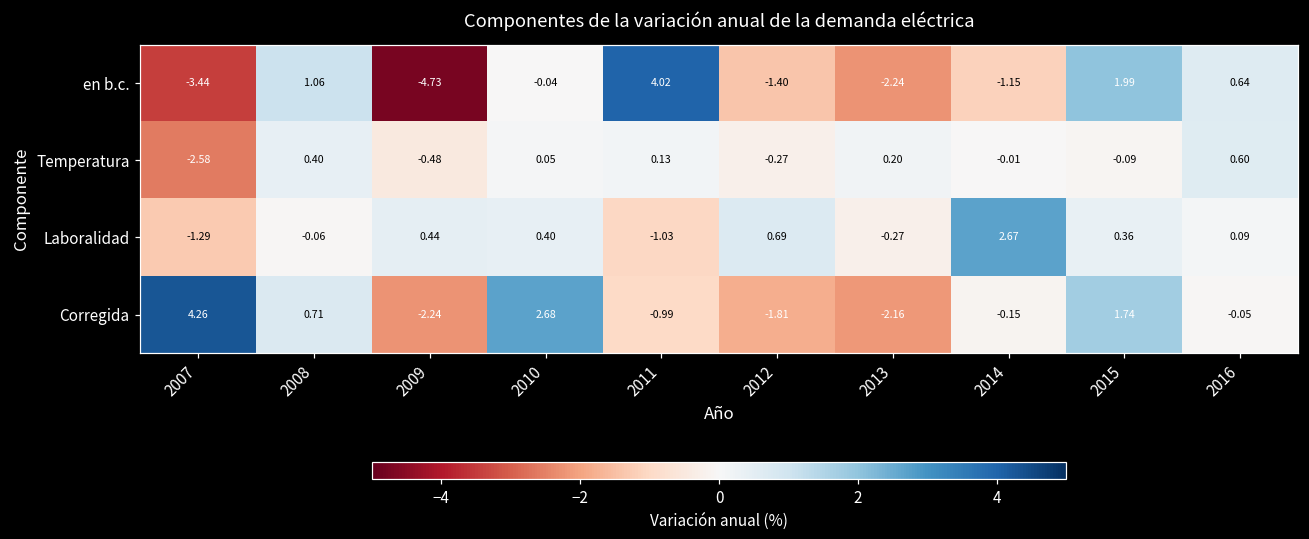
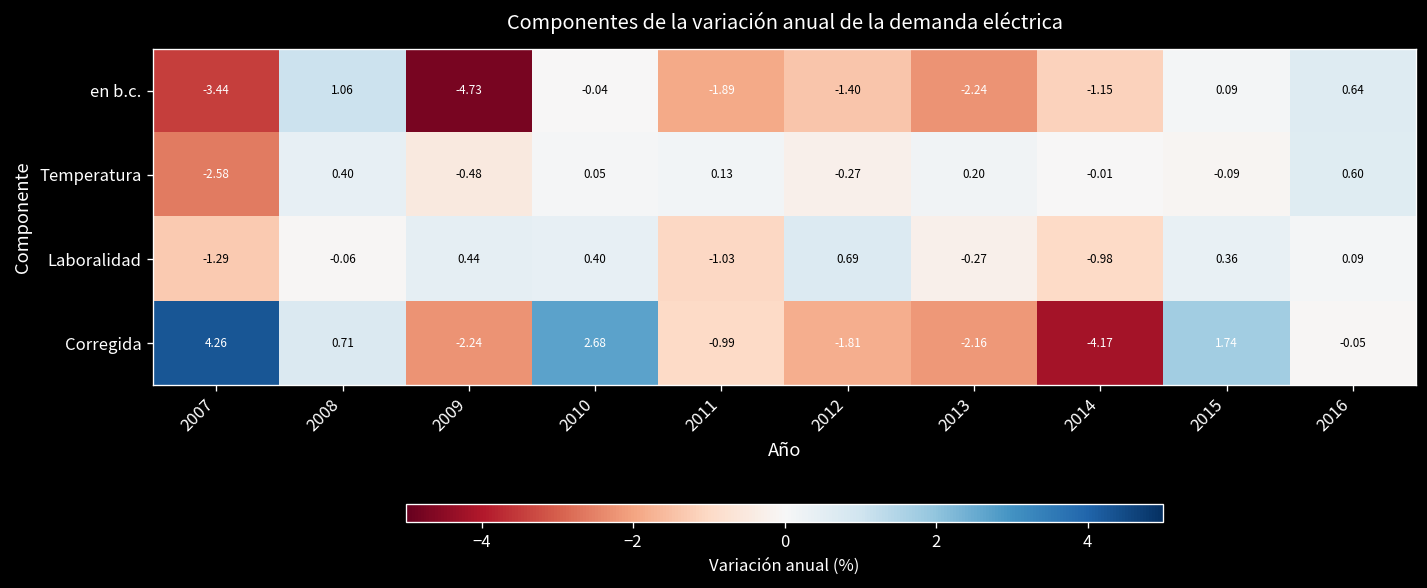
en b.c., 2011: 4.02 -> -1.89
en b.c., 2015: 1.99 -> 0.09
Laboralidad, 2014: 2.67 -> -0.98
Corregida, 2014: -0.15 -> -4.17
